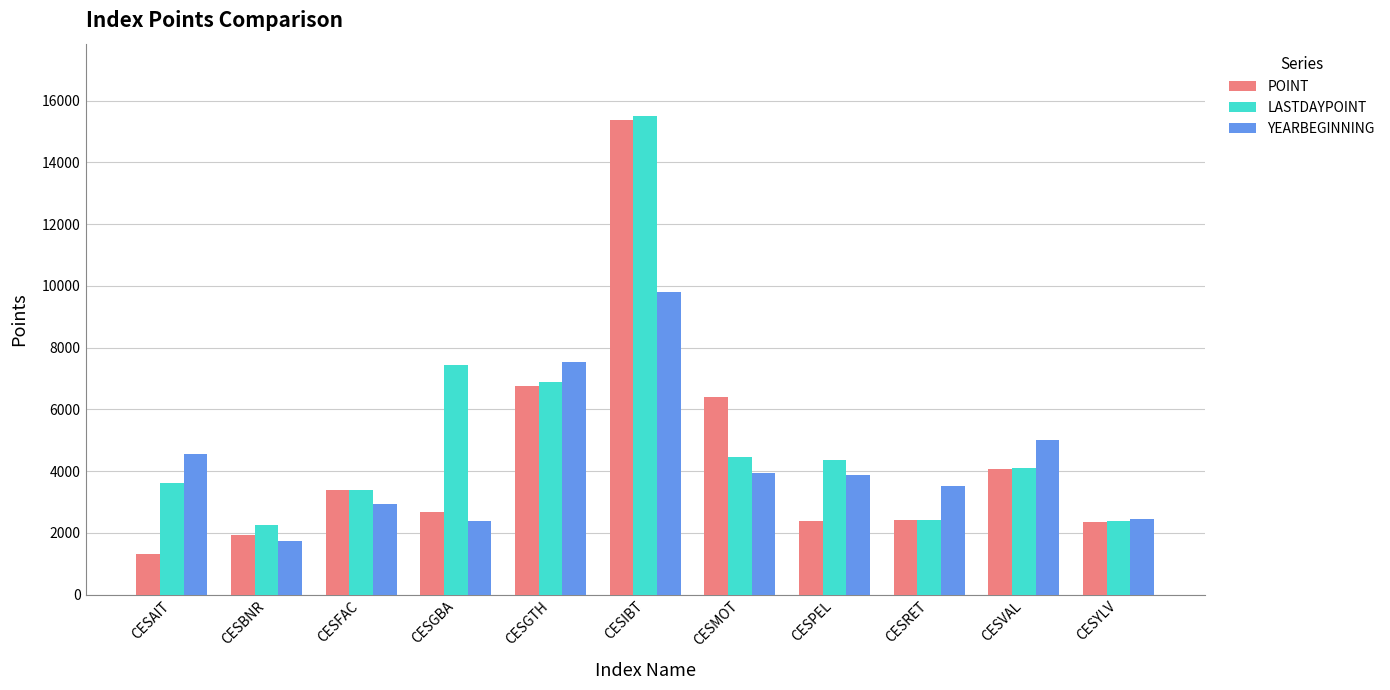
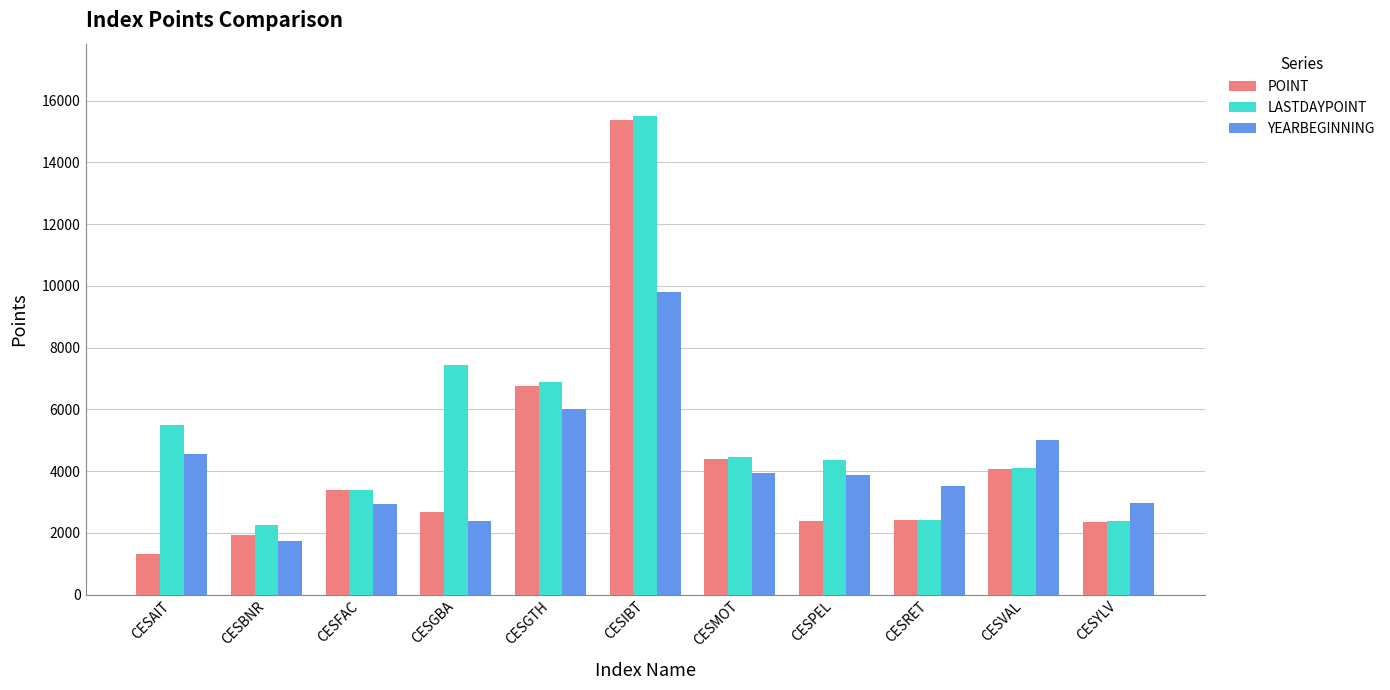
LASTDAYPOINT, CESAIT: 3600 -> 5500
YEARBEGINNING, CESGTH: 7500 -> 6000
POINT, CESMOT: 6400 -> 4400
YEARBEGINNING, CESYLV: 2500 -> 3000
